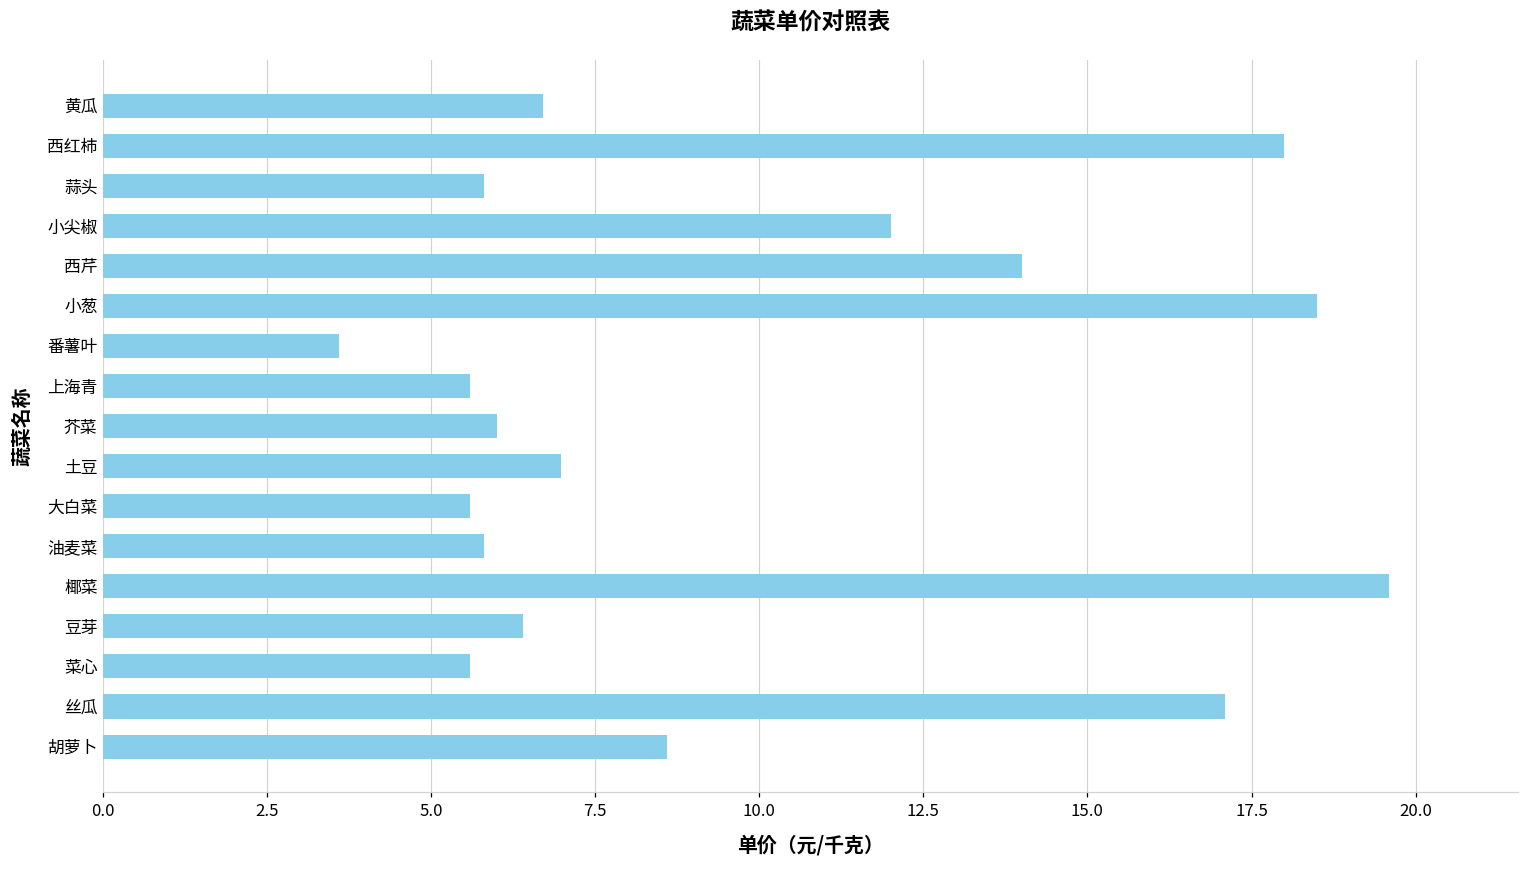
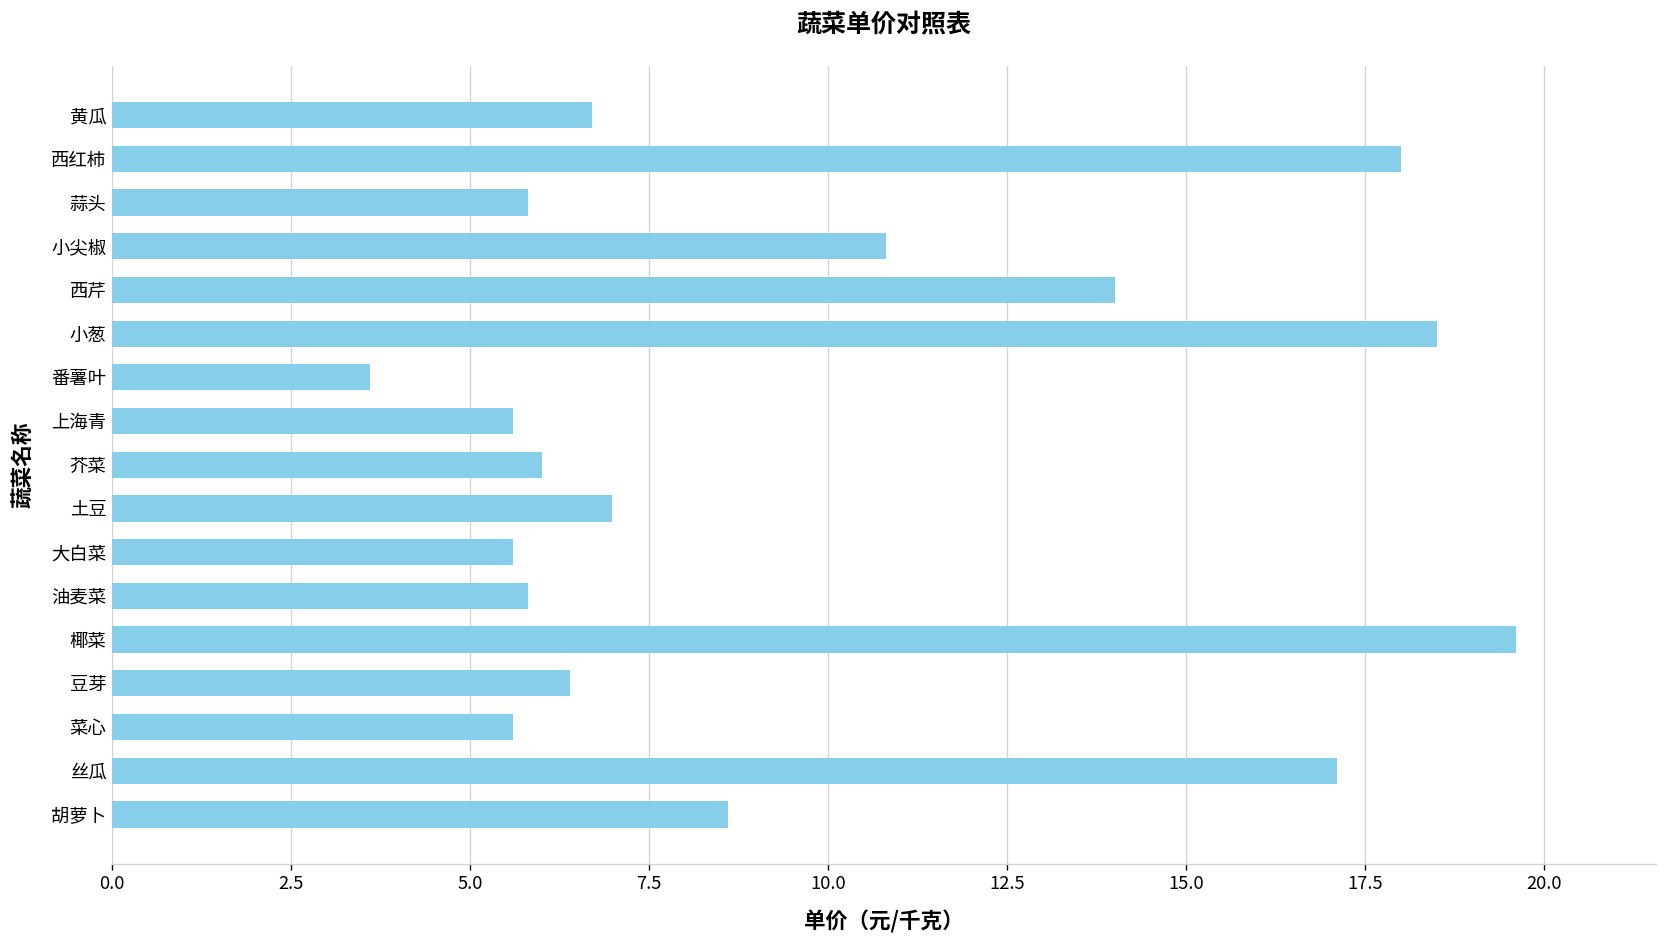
小尖椒: 12.0 -> 10.8
